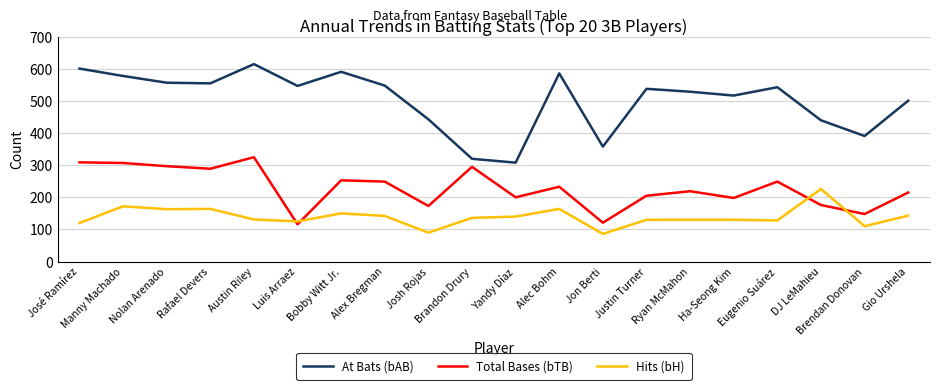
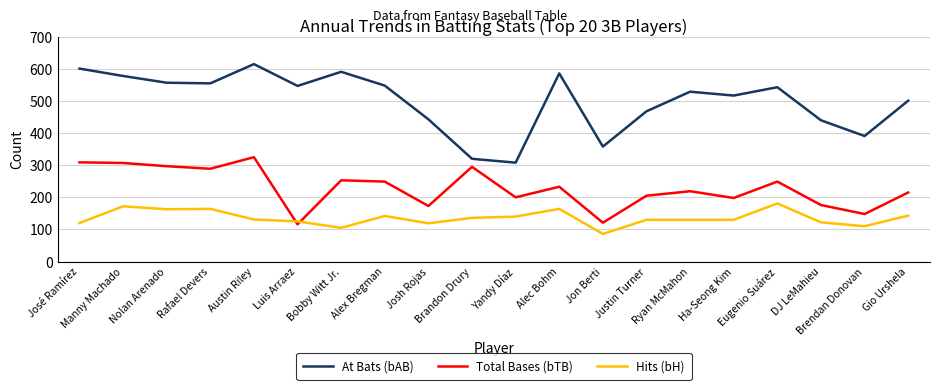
Hits (bH), Bobby Witt Jr.: 150 -> 110
Hits (bH), Josh Rojas: 90 -> 120
At Bats (bAB), Justin Turner: 540 -> 470
Hits (bH), Eugenio Suárez: 130 -> 180
Hits (bH), DJ LeMahieu: 230 -> 120
